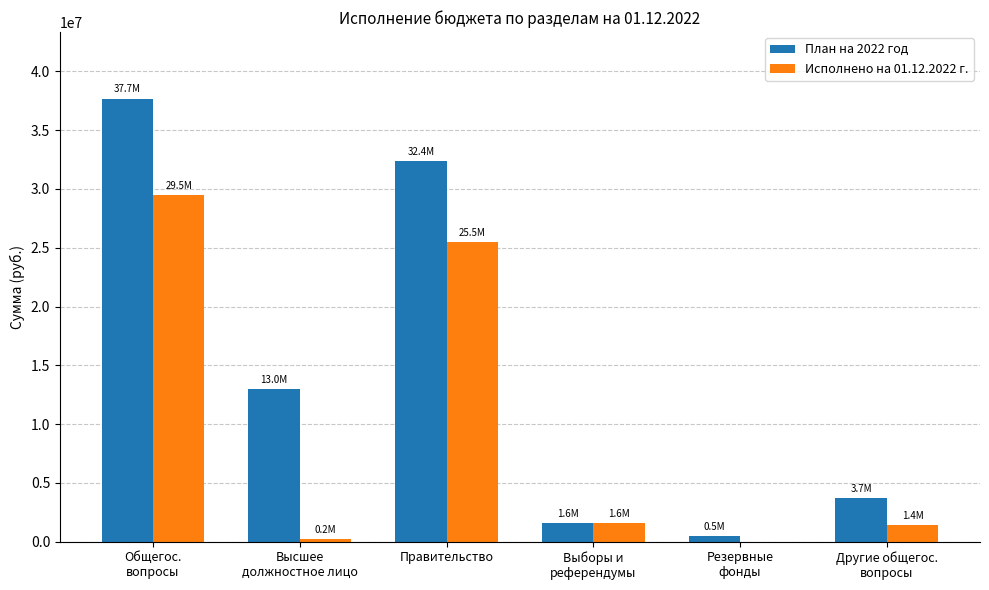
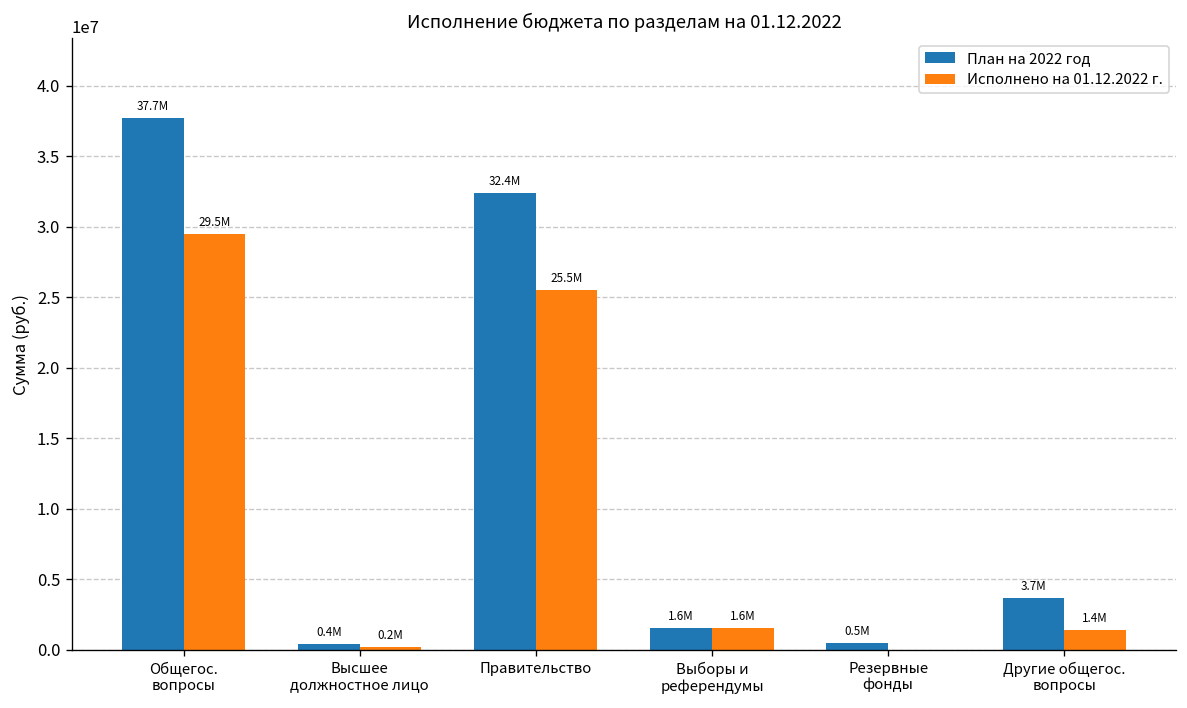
План на 2022 год, Высшее должностное лицо: 13.0M -> 0.4M
